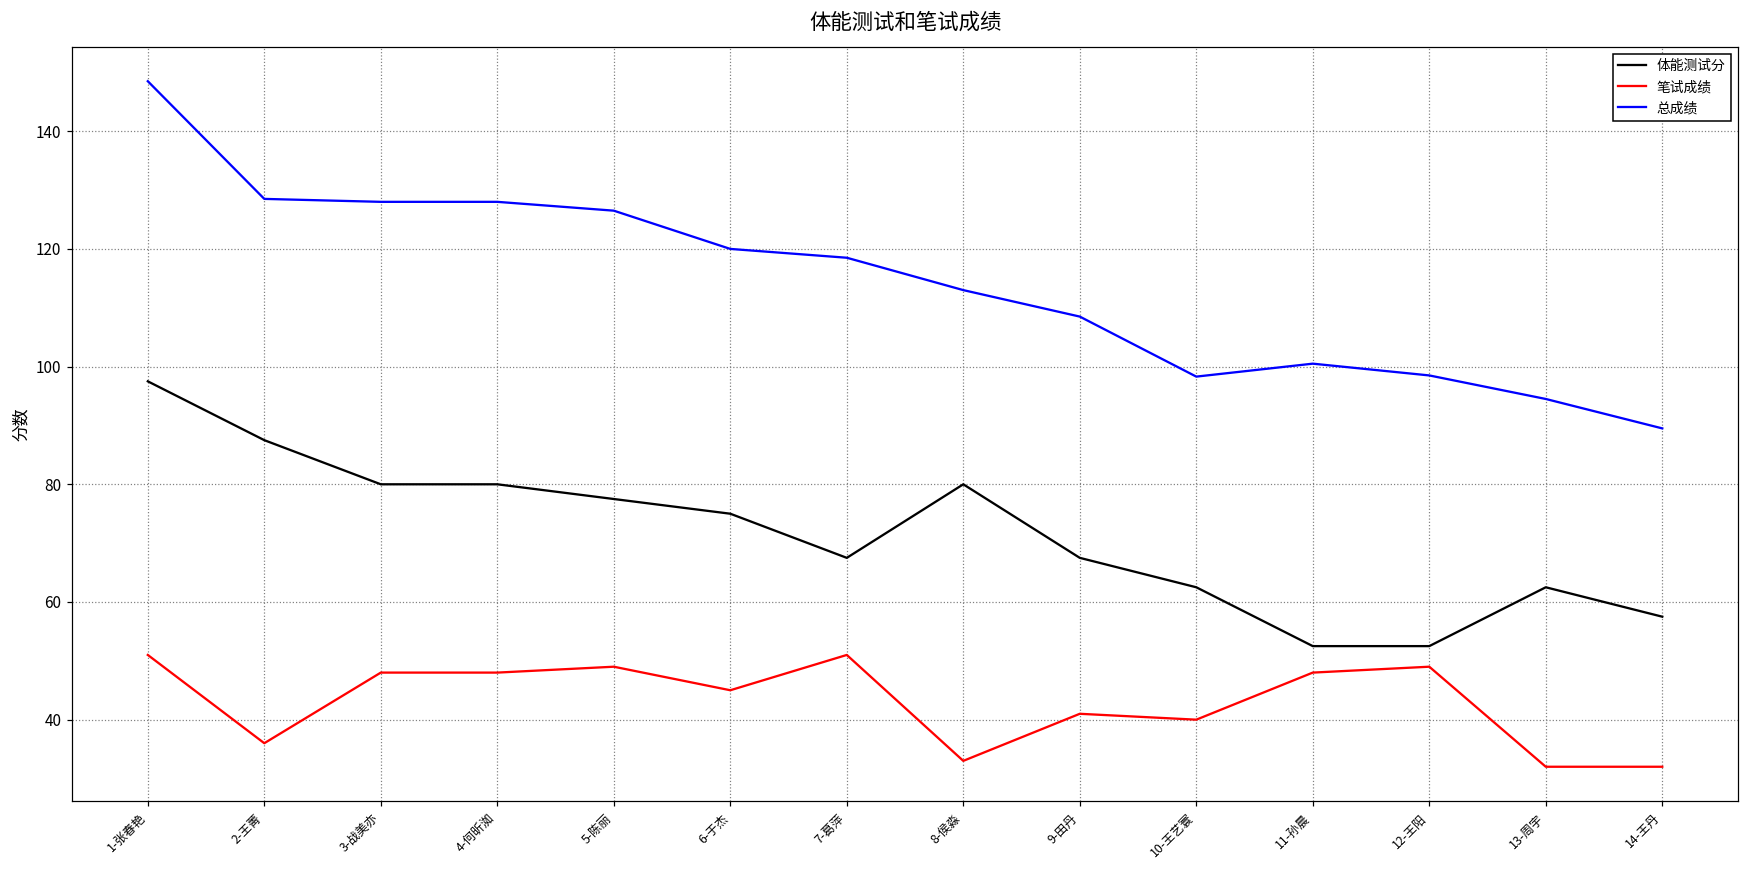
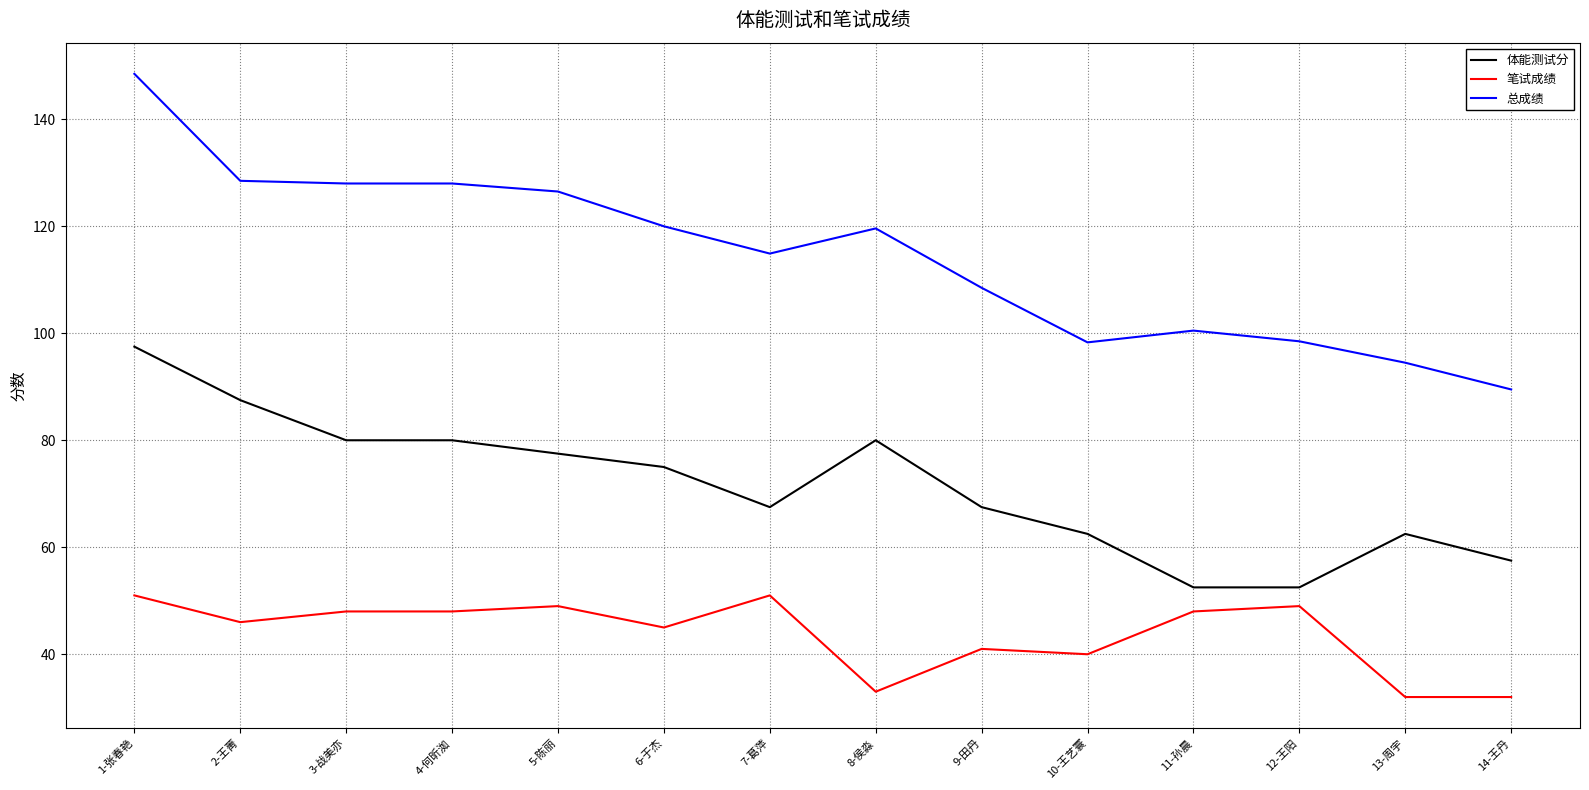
笔试成绩, 2-王菁: 36 -> 46
总成绩, 7-葛萍: 119 -> 115
总成绩, 8-侯淼: 113 -> 120
